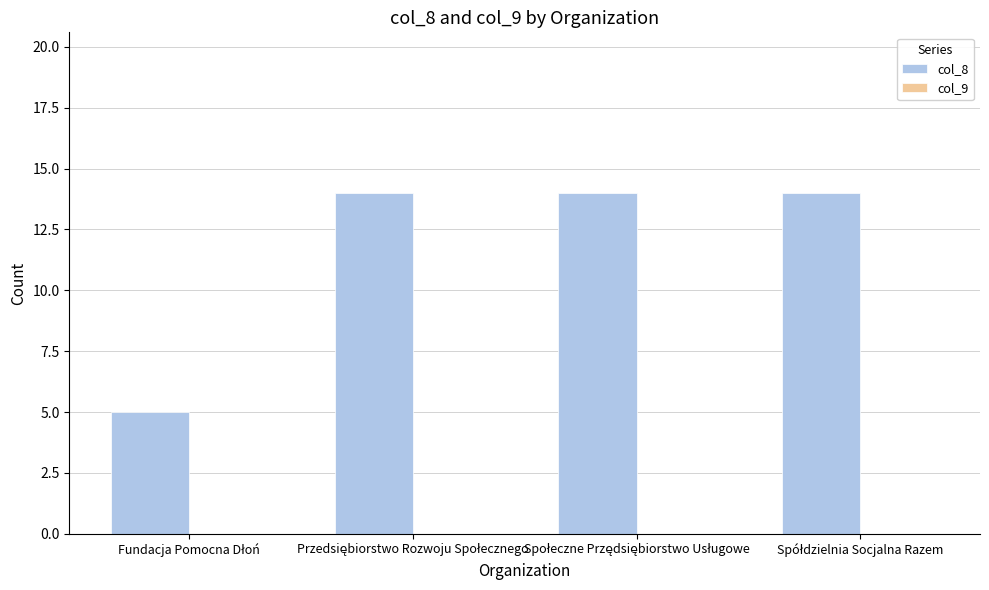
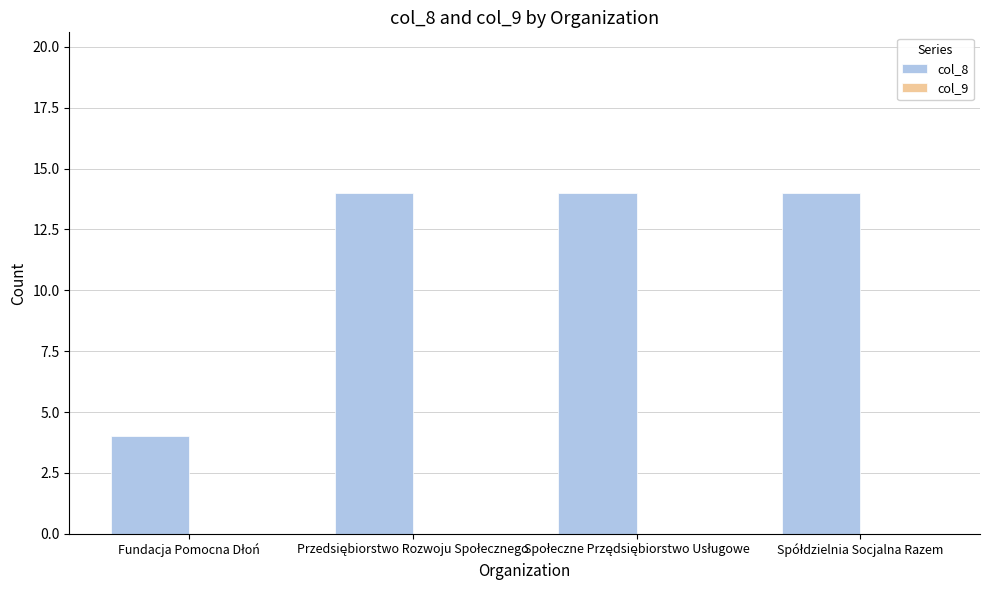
col_8, Fundacja Pomocna Dłoń: 5 -> 4
